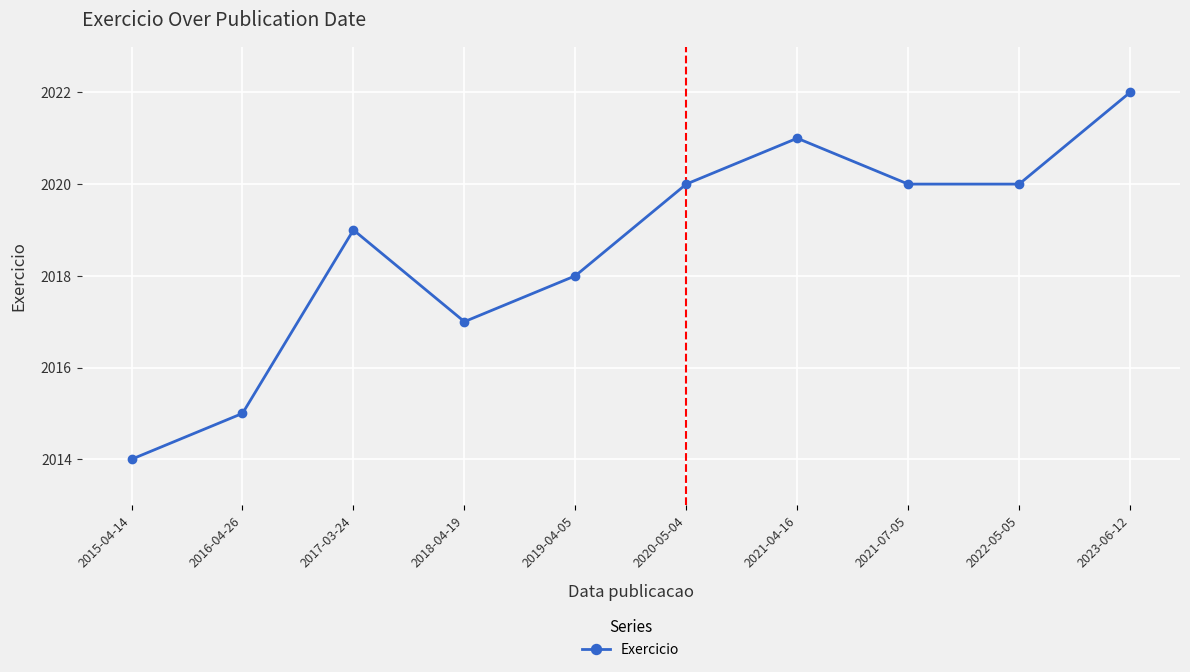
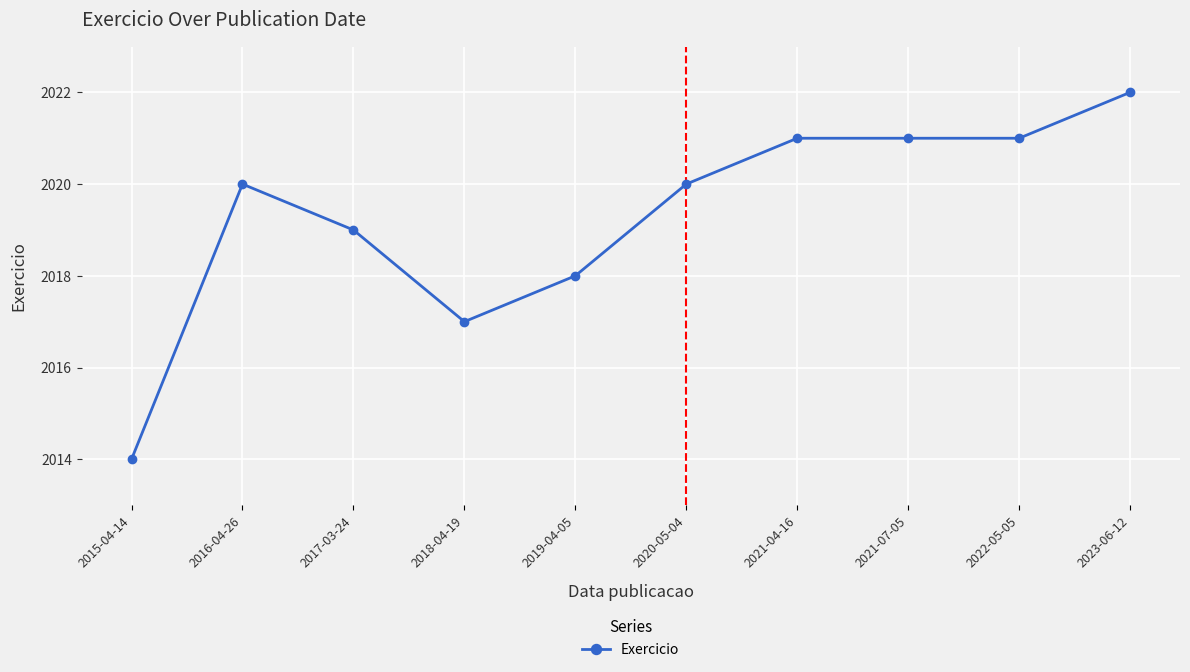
2016-04-26: 2015 -> 2020
2021-07-05: 2020 -> 2021
2022-05-05: 2020 -> 2021
